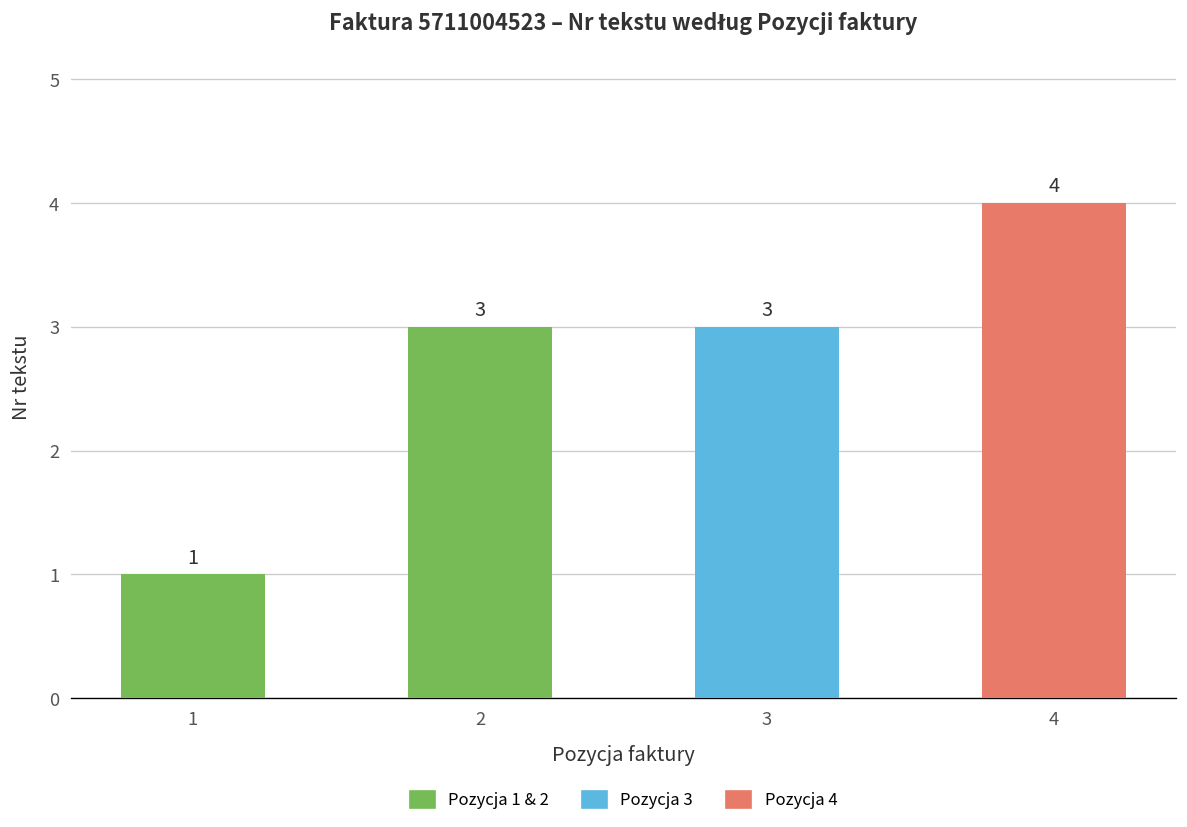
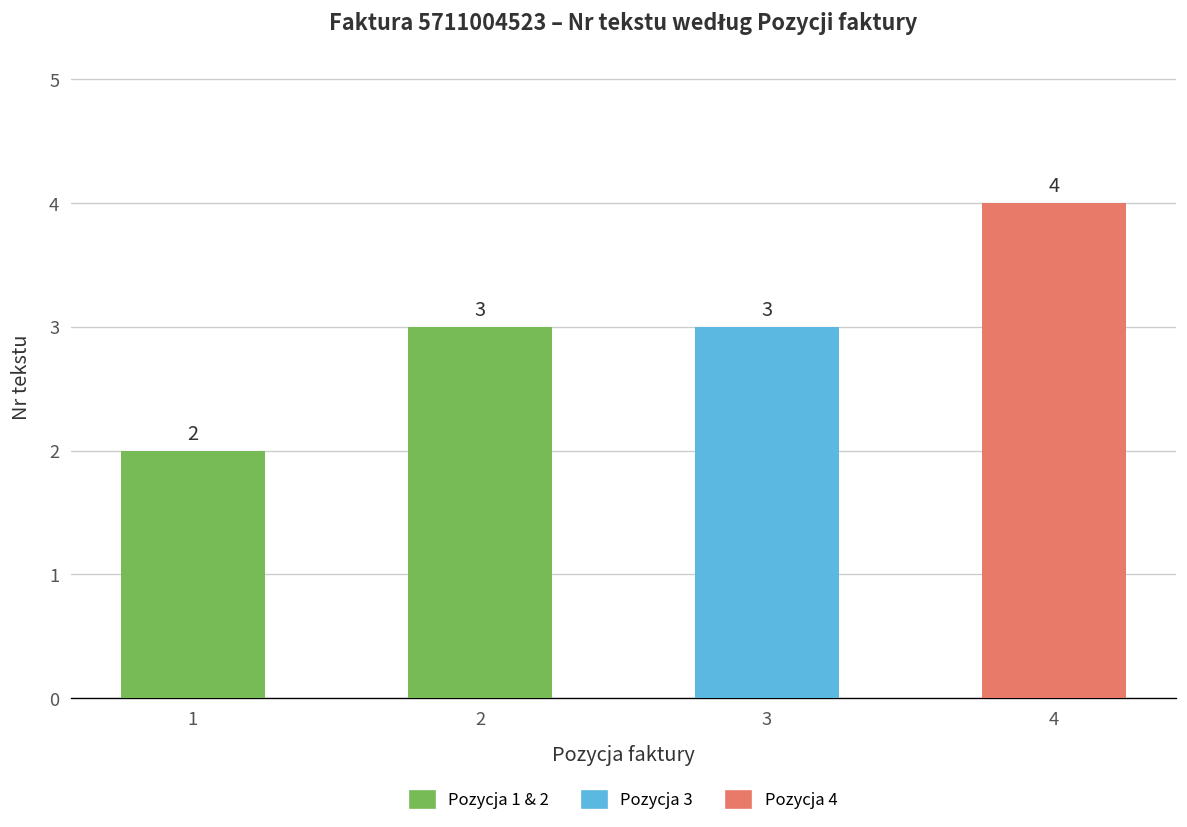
1: 1 -> 2
